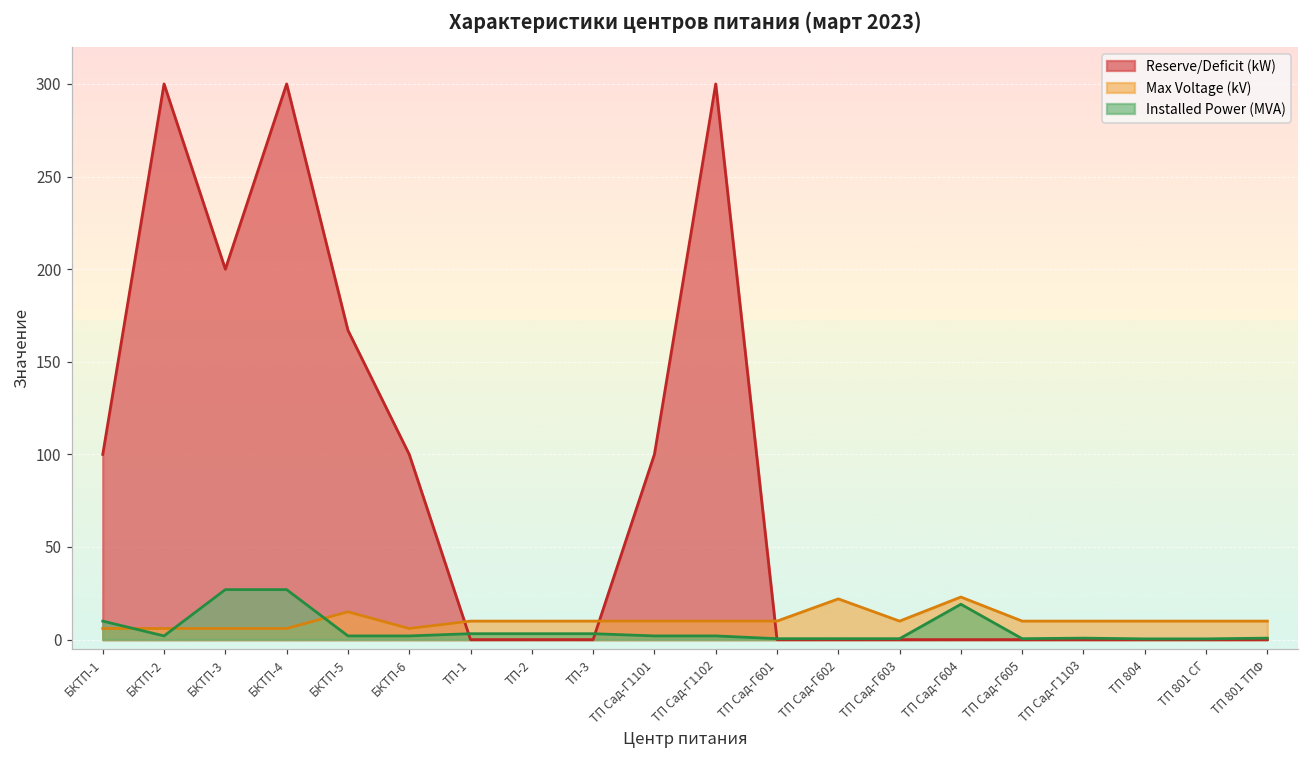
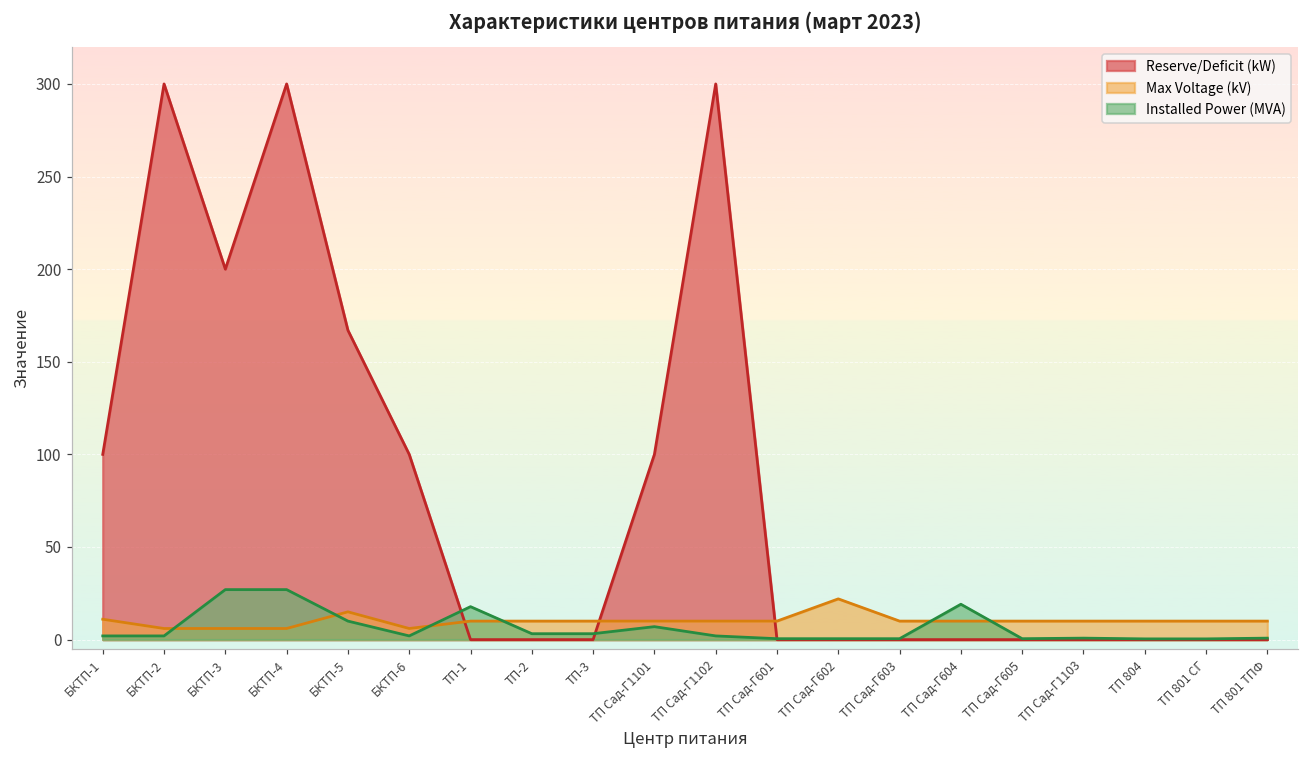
Max Voltage (kV), БКТП-1: 6 -> 11
Installed Power (MVA), БКТП-1: 10 -> 2
Installed Power (MVA), БКТП-5: 2 -> 10
Installed Power (MVA), ТП-1: 3 -> 18
Installed Power (MVA), ТП Сад-Г1101: 2 -> 7
Max Voltage (kV), ТП Сад-Г604: 23 -> 10
